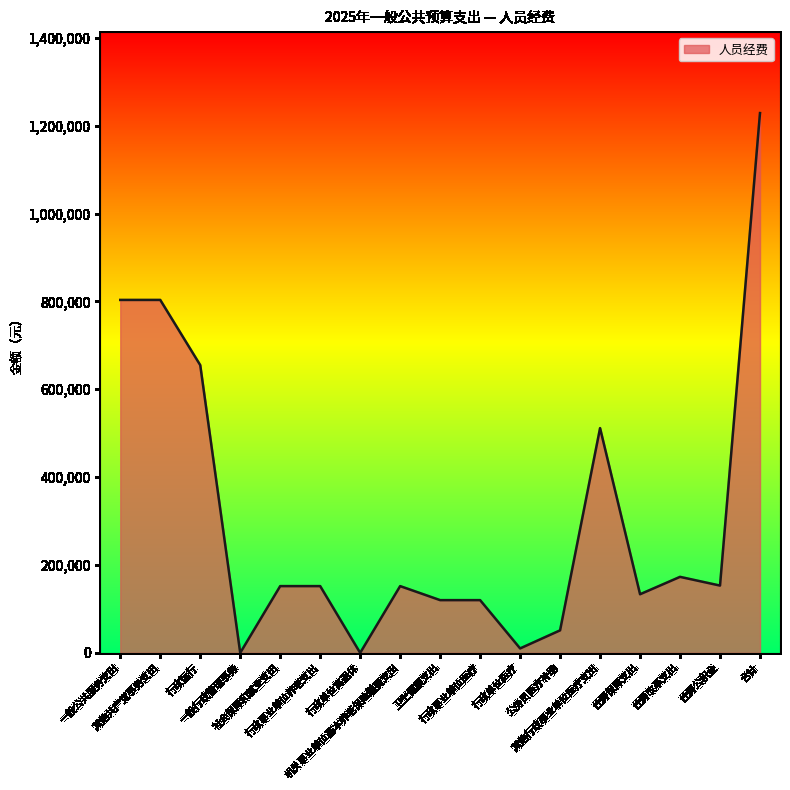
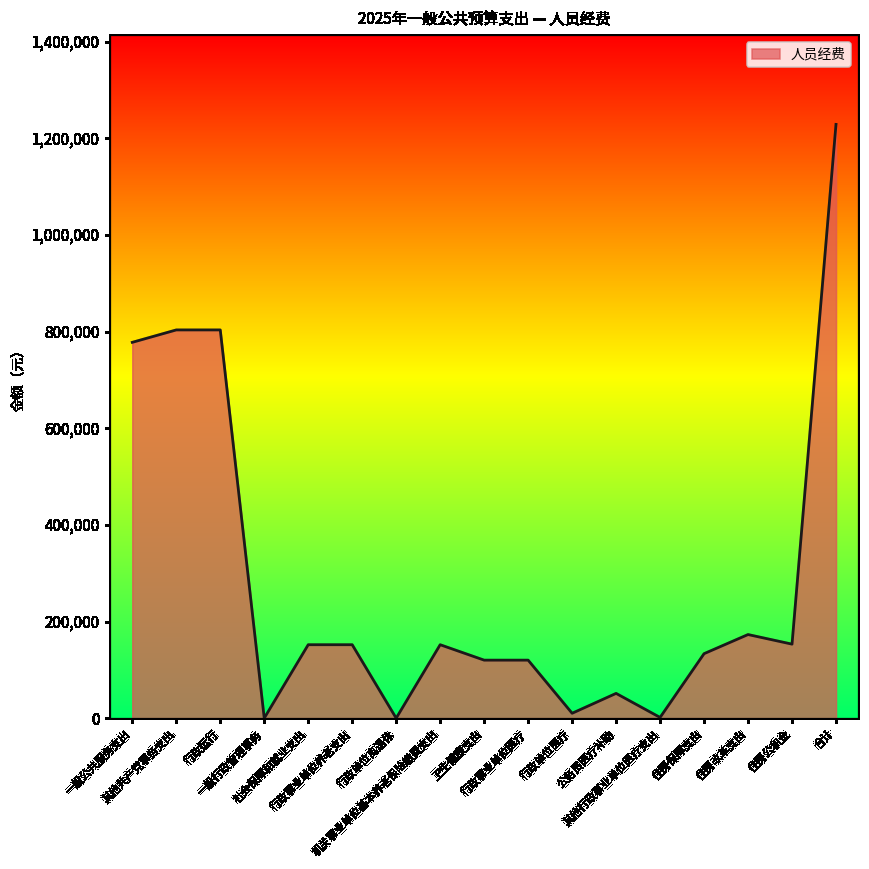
一般公共服务支出: 800,000 -> 780,000
行政运行: 650,000 -> 800,000
其他行政事业单位医疗支出: 510,000 -> 0
